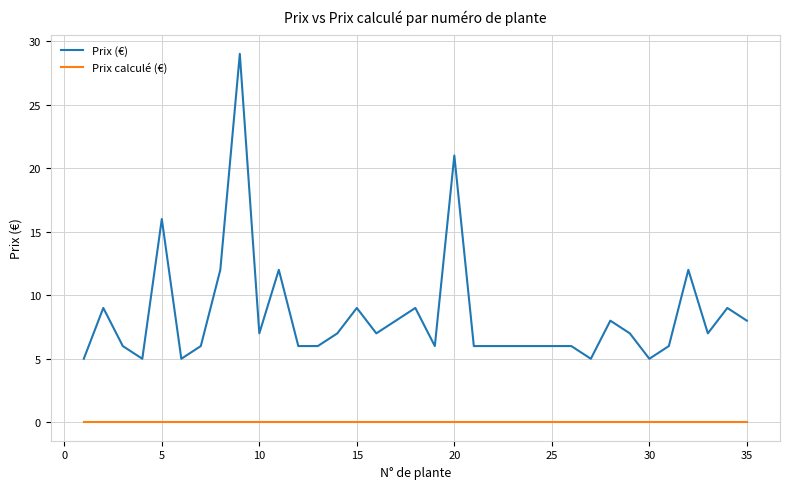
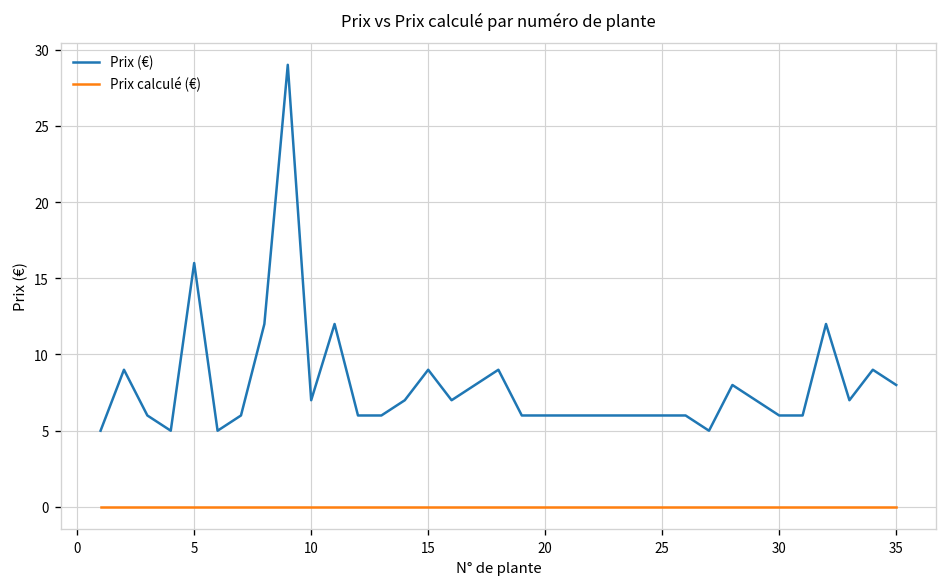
Prix (€), 20: 21 -> 6
Prix (€), 30: 5 -> 6
